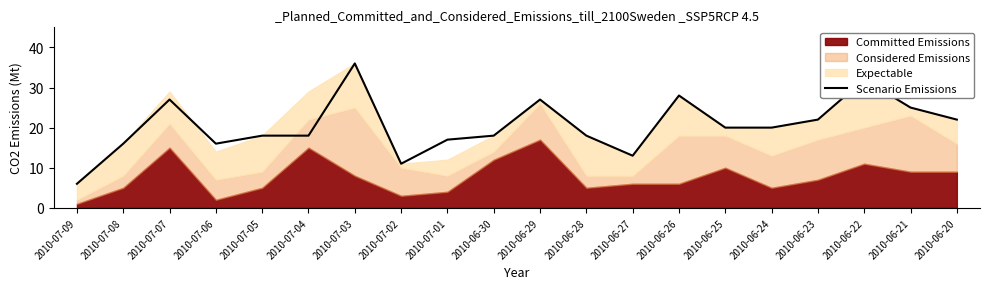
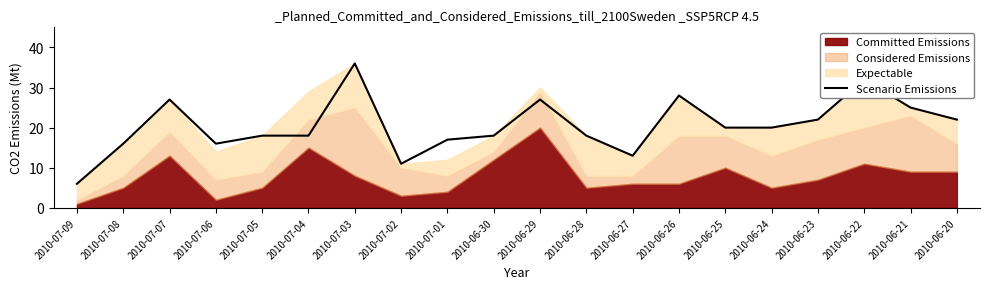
Committed Emissions, 2010-07-07: 15 -> 13
Committed Emissions, 2010-06-29: 17 -> 20
